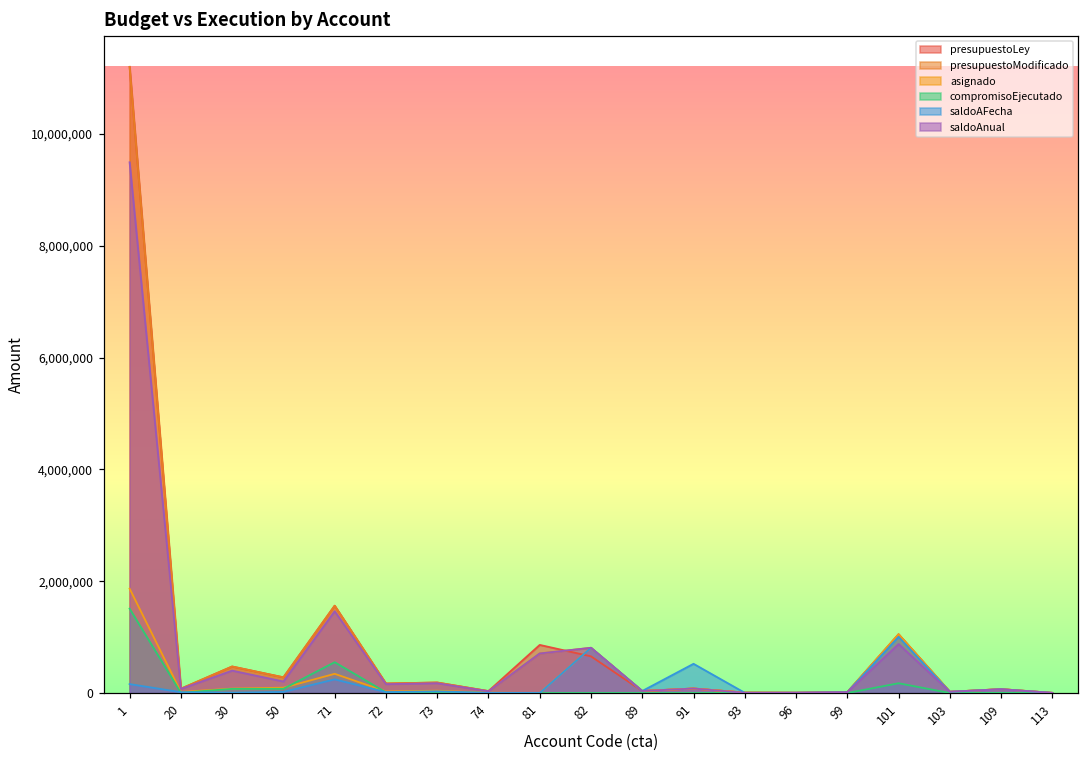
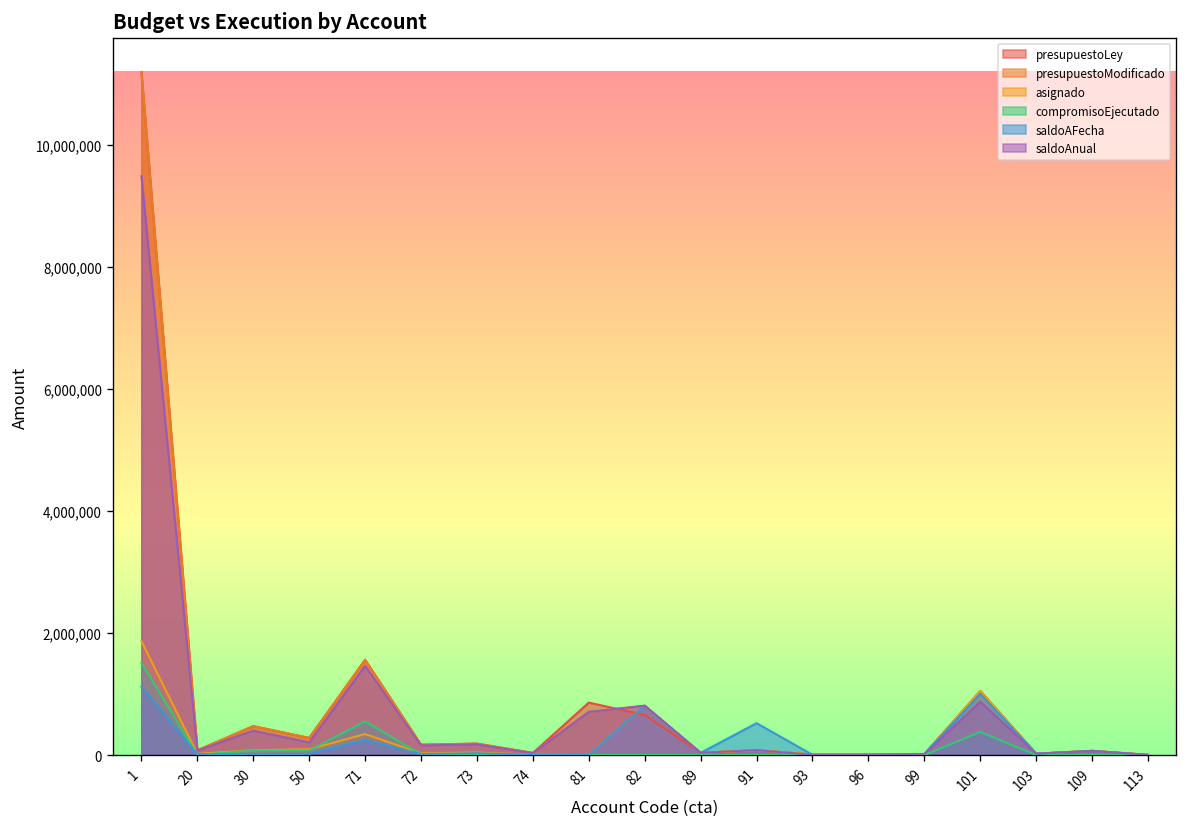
saldoAFecha, 1: 200,000 -> 1,100,000
compromisoEjecutado, 101: 200,000 -> 400,000
